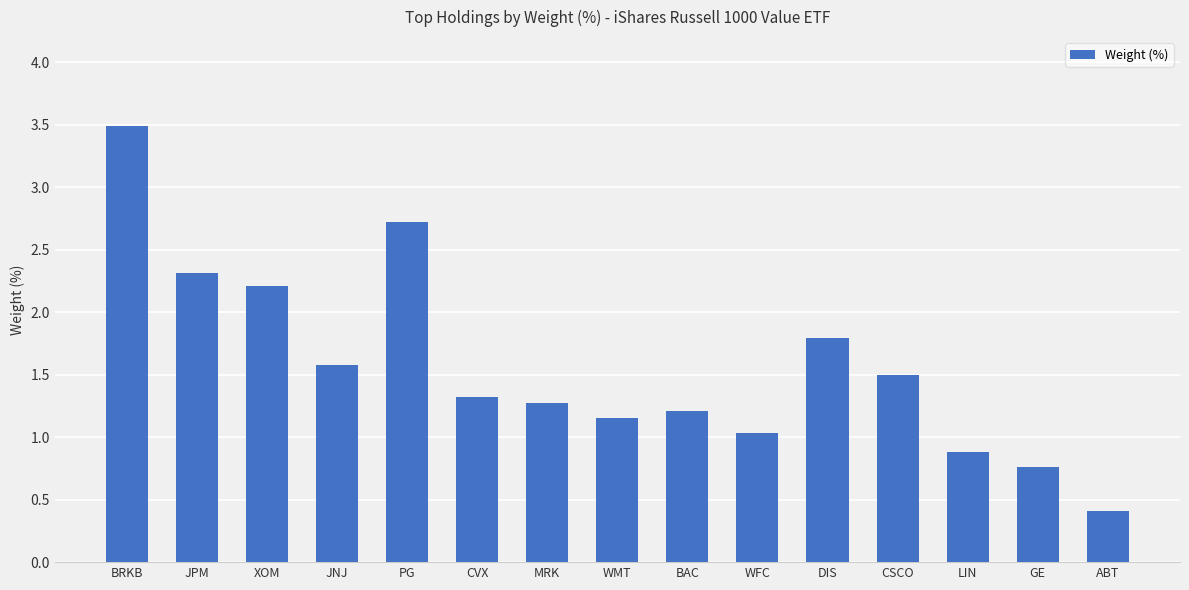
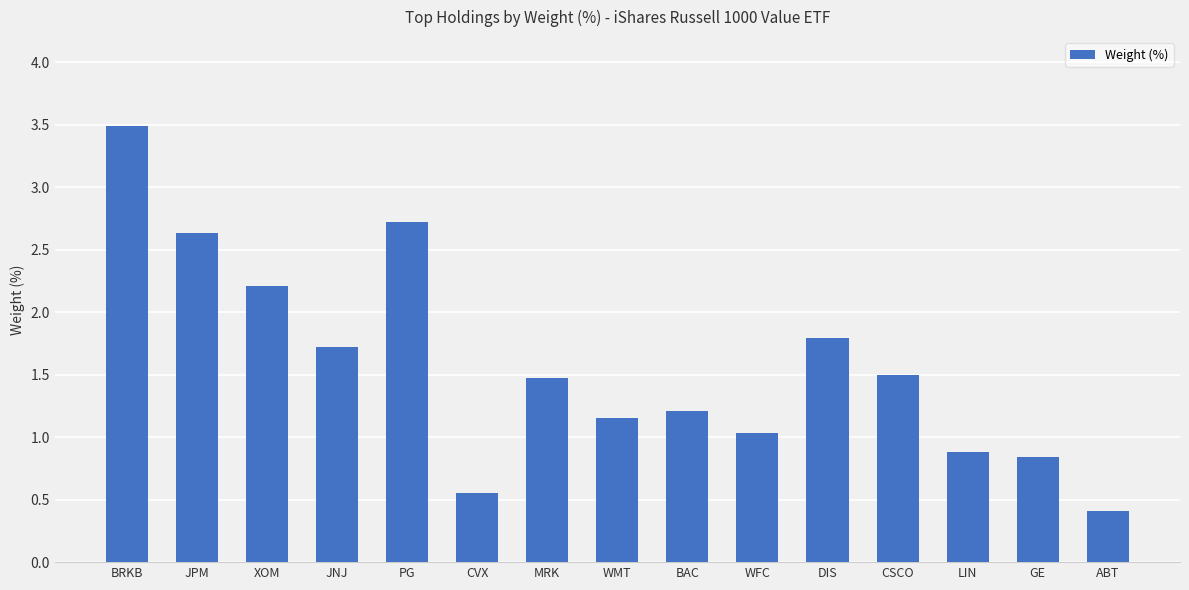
JPM: 2.31 -> 2.63
JNJ: 1.58 -> 1.72
CVX: 1.32 -> 0.55
MRK: 1.27 -> 1.47
GE: 0.76 -> 0.84
